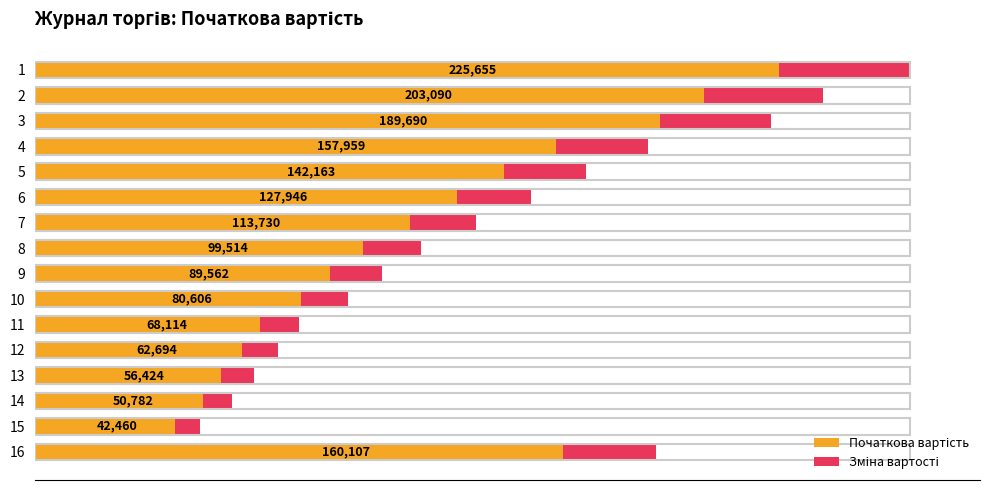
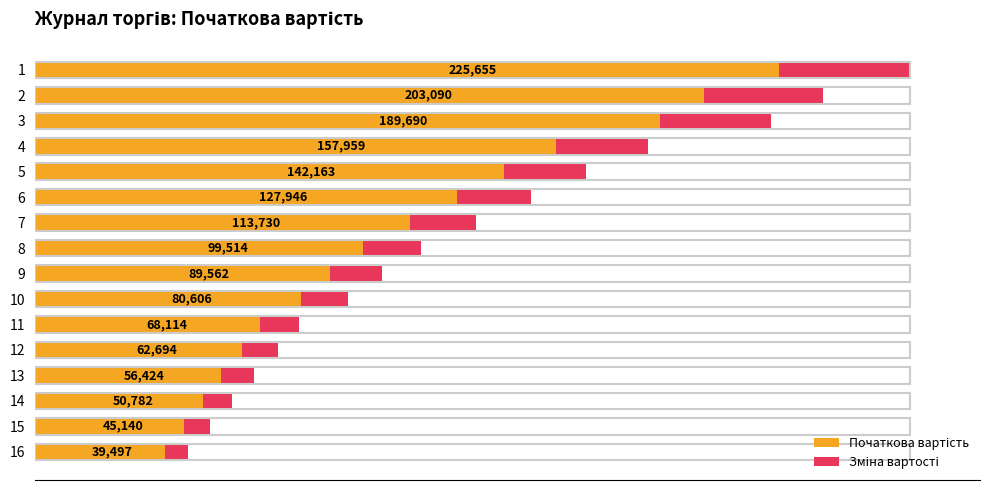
Початкова вартість, 15: 42,460 -> 45,140
Початкова вартість, 16: 160,107 -> 39,497
